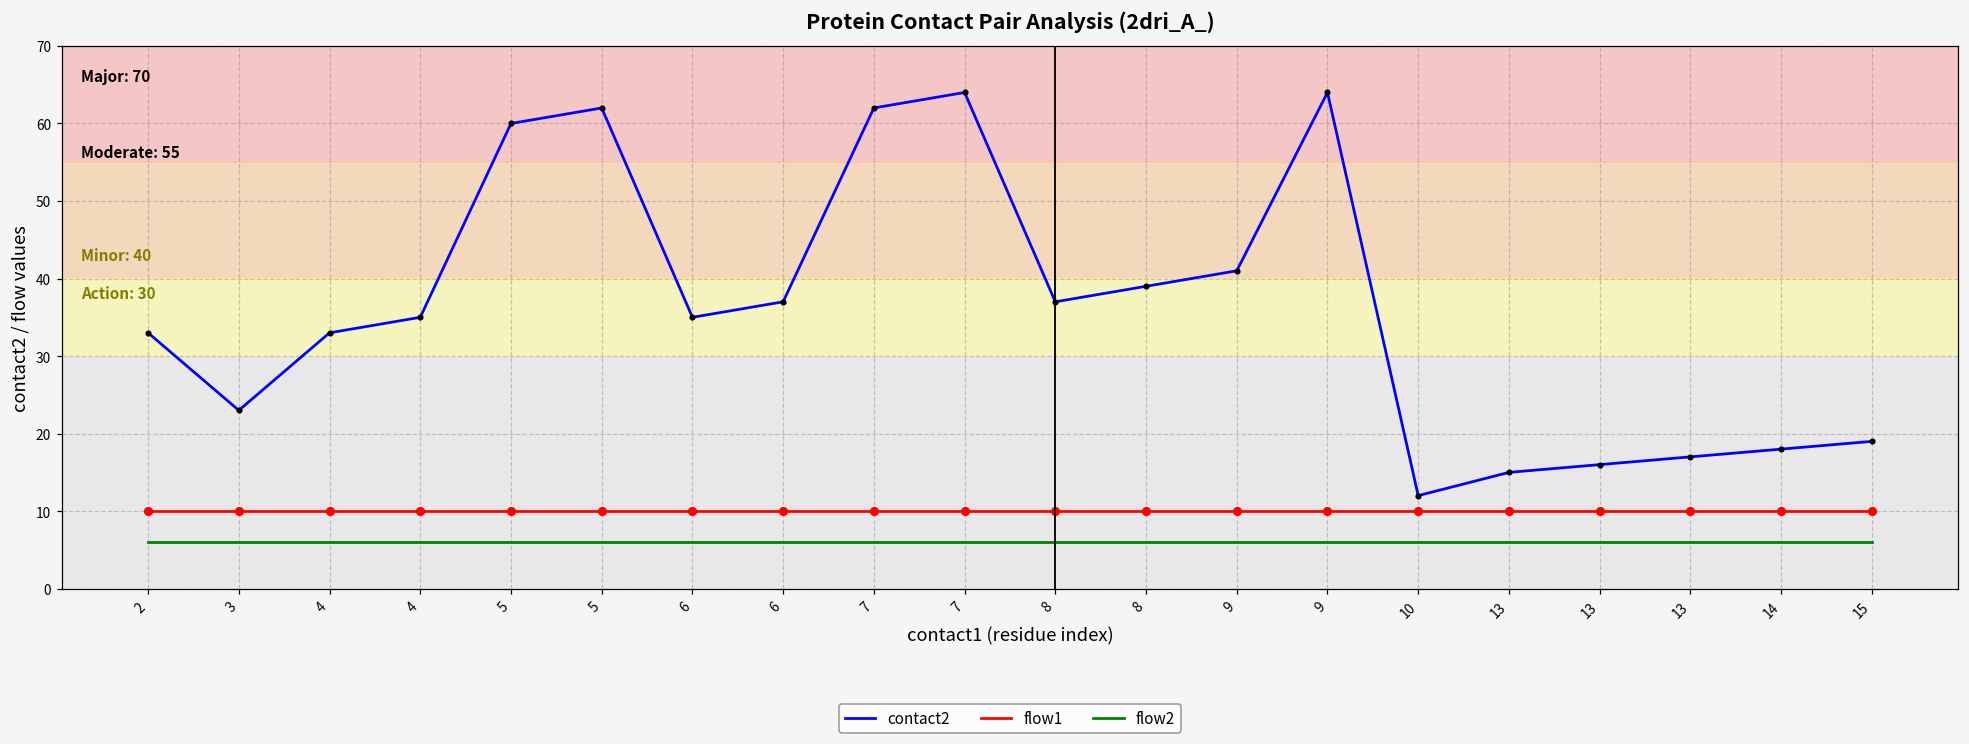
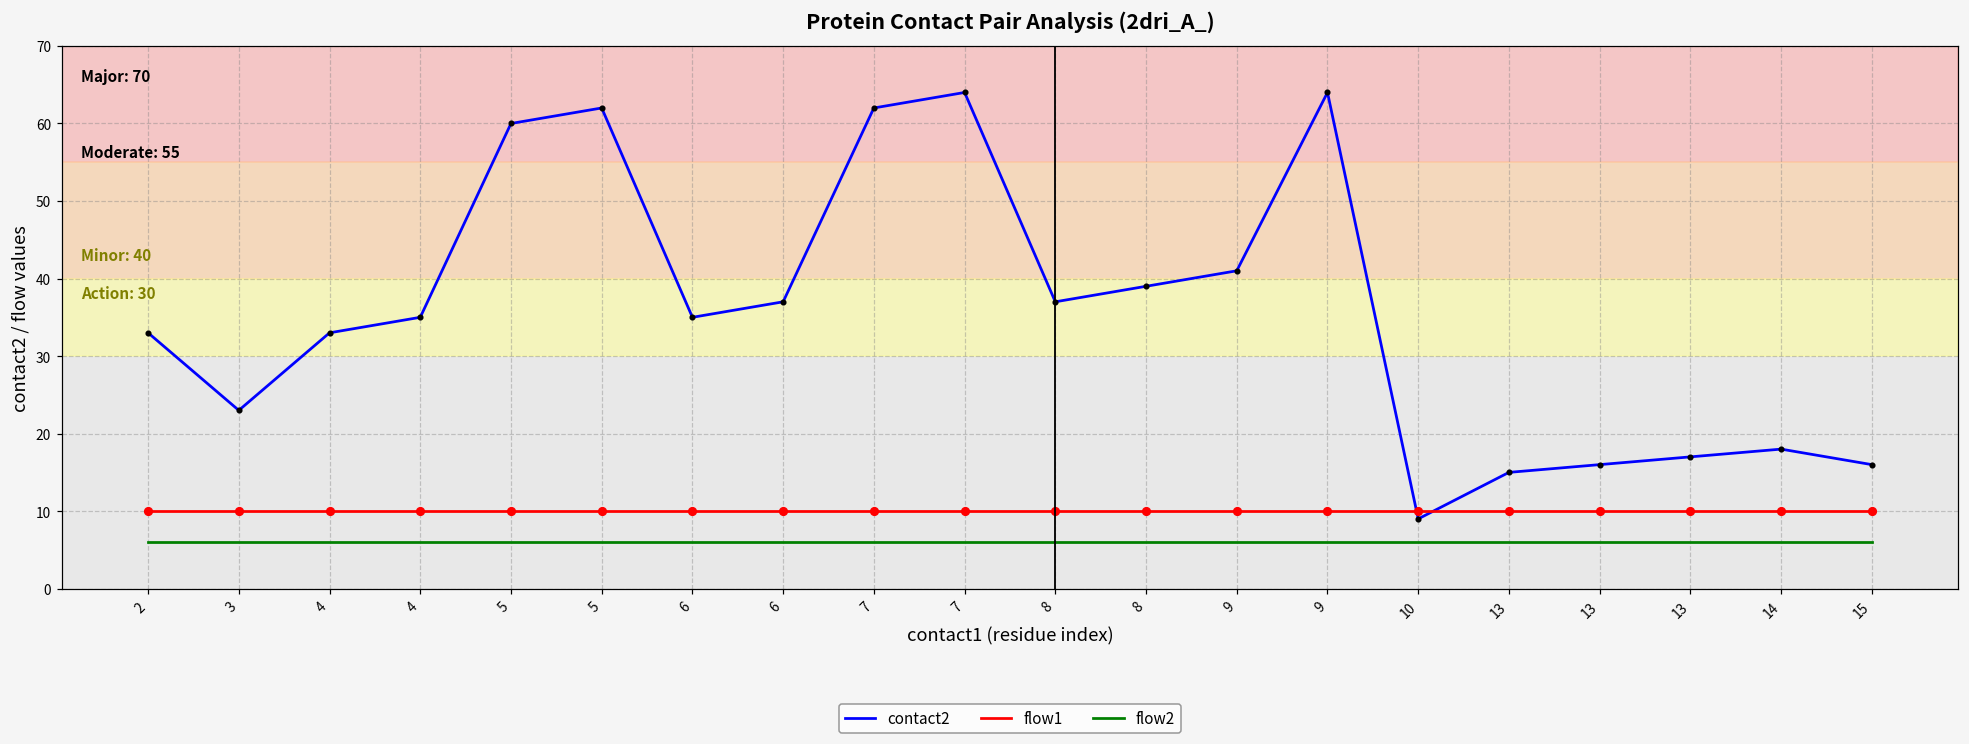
contact2, 10: 12 -> 9
contact2, 15: 19 -> 16
